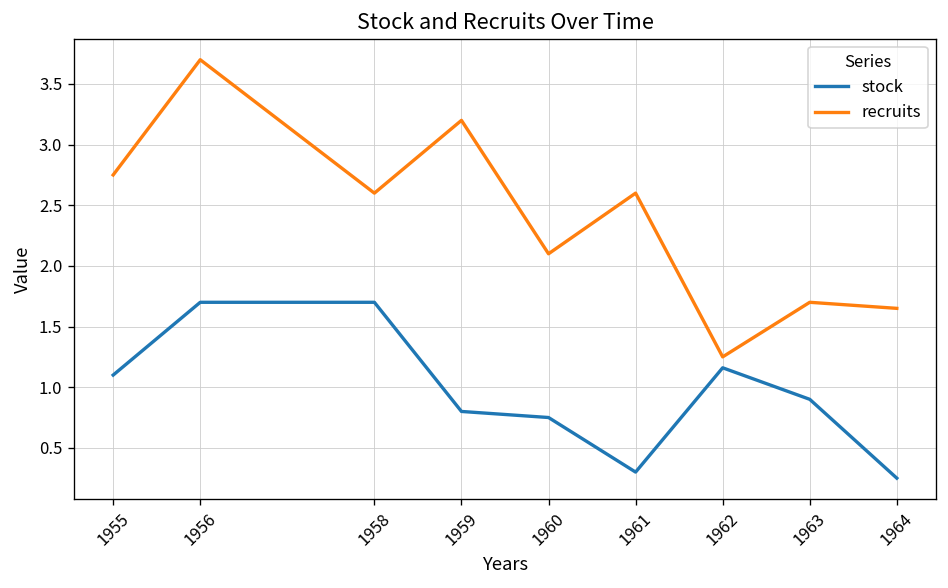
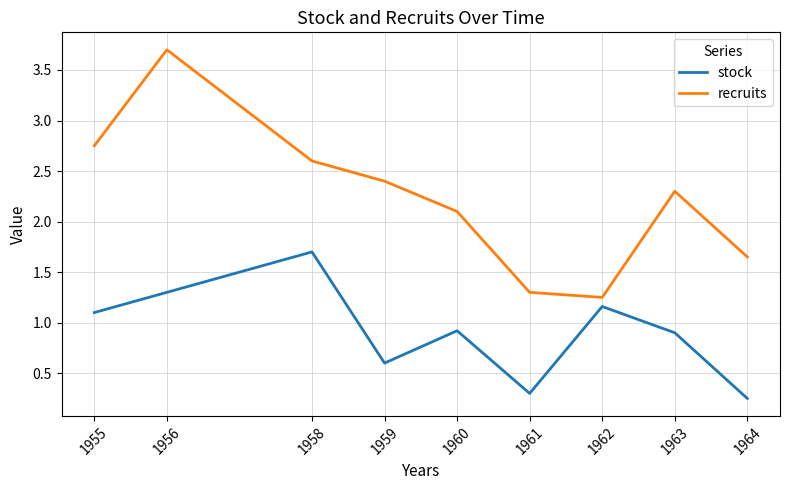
stock, 1956: 1.7 -> 1.3
stock, 1959: 0.8 -> 0.6
recruits, 1959: 3.2 -> 2.4
stock, 1960: 0.75 -> 0.92
recruits, 1961: 2.6 -> 1.3
recruits, 1963: 1.7 -> 2.3
